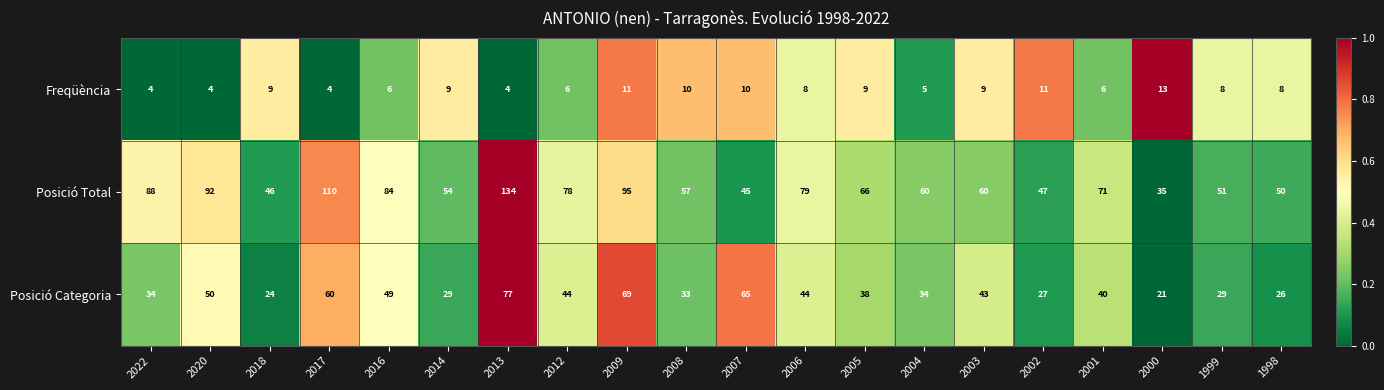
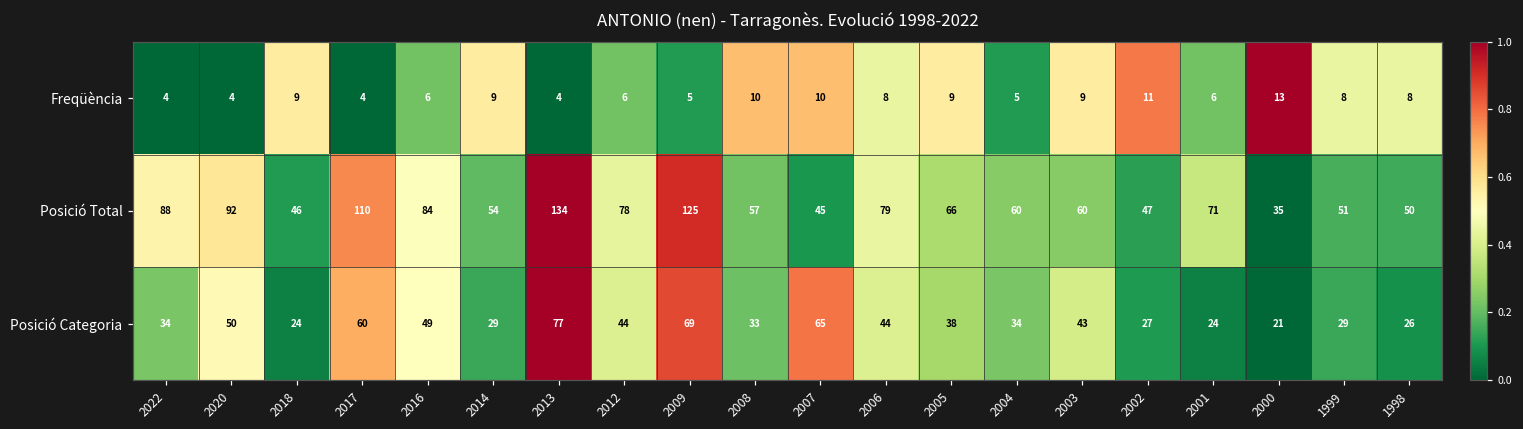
Freqüència, 2009: 11 -> 5
Posició Total, 2009: 95 -> 125
Posició Categoria, 2001: 40 -> 24
